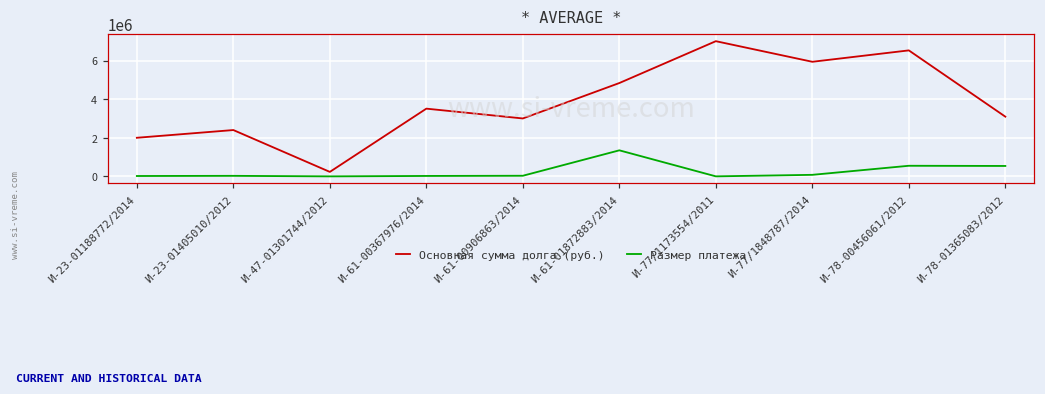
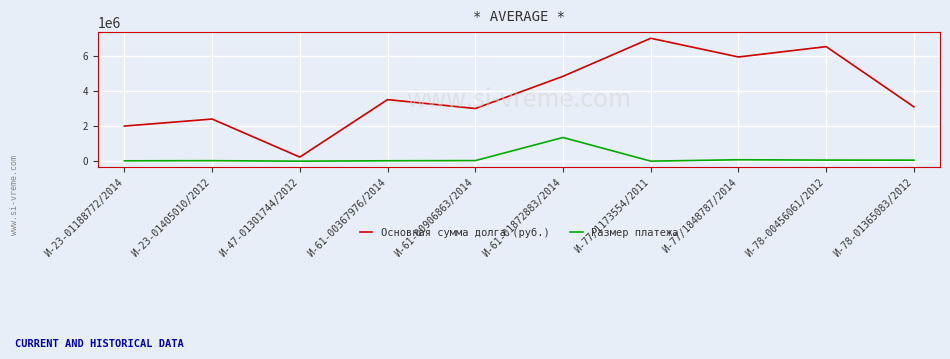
Размер платежа, И-78-00456061/2012: 600000 -> 100000
Размер платежа, И-78-01365083/2012: 500000 -> 100000
